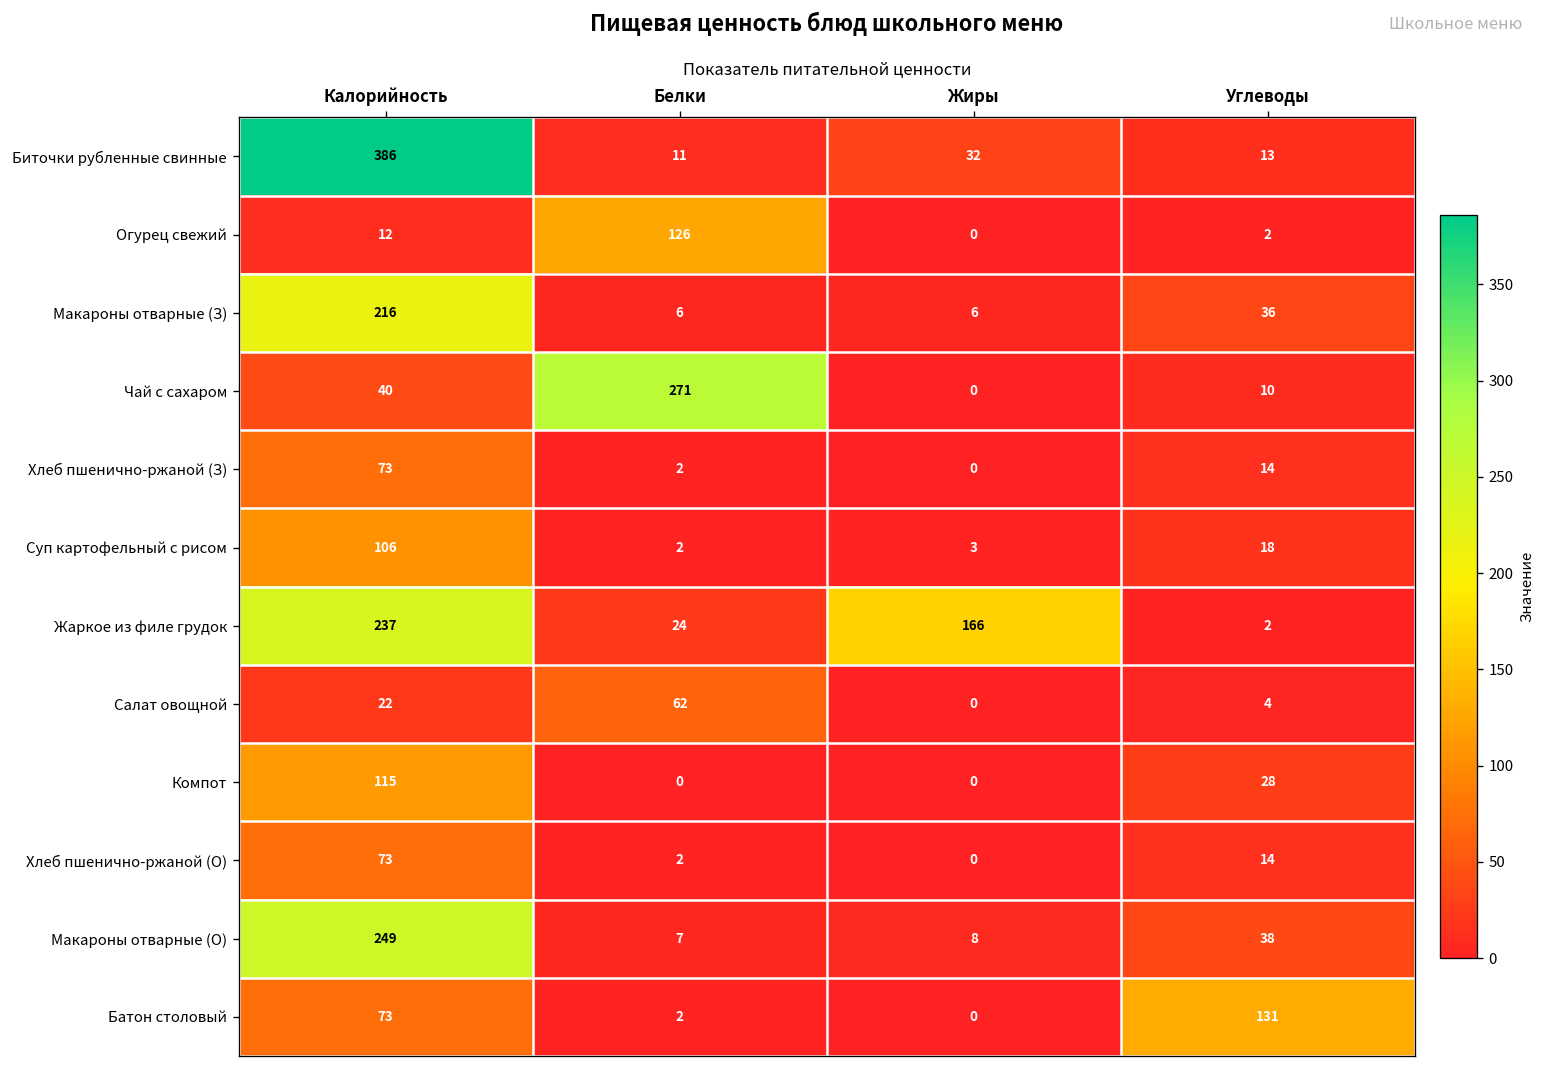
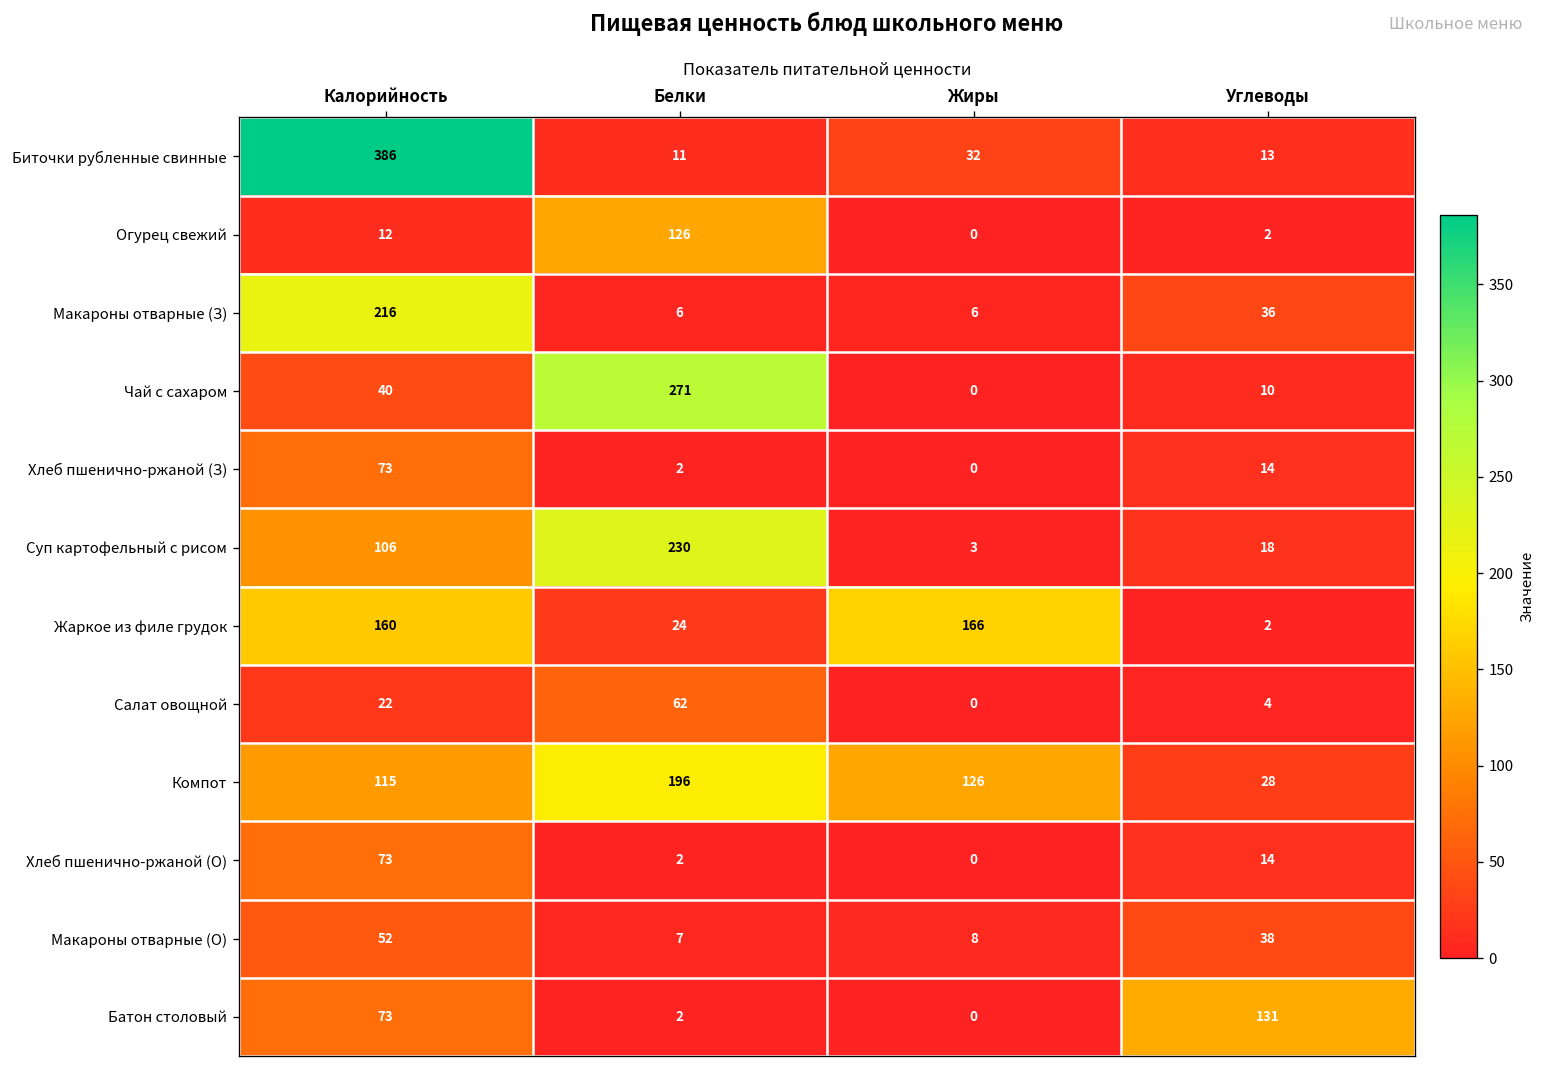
Суп картофельный с рисом, Белки: 2 -> 230
Жаркое из филе грудок, Калорийность: 237 -> 160
Компот, Белки: 0 -> 196
Компот, Жиры: 0 -> 126
Макароны отварные (О), Калорийность: 249 -> 52
